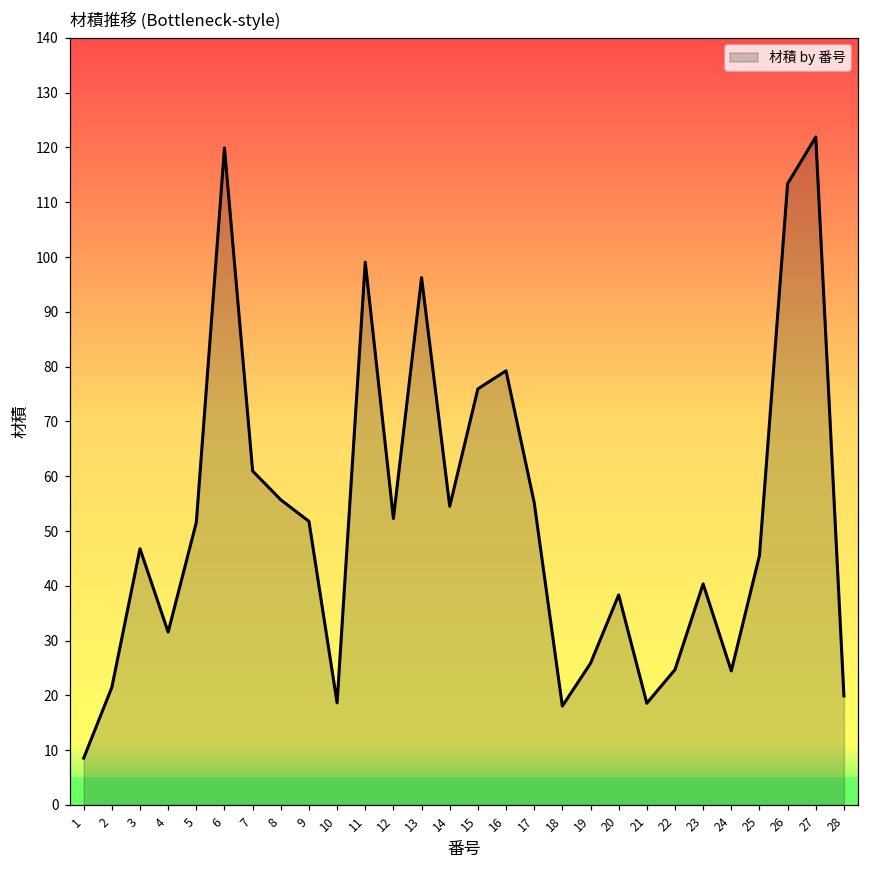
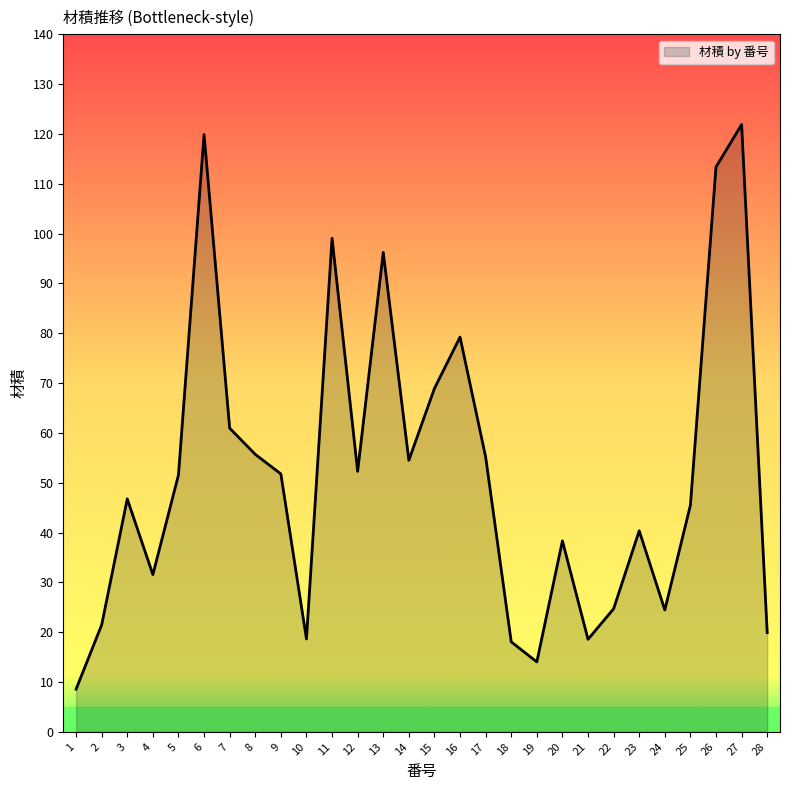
15: 76 -> 69
19: 26 -> 14
